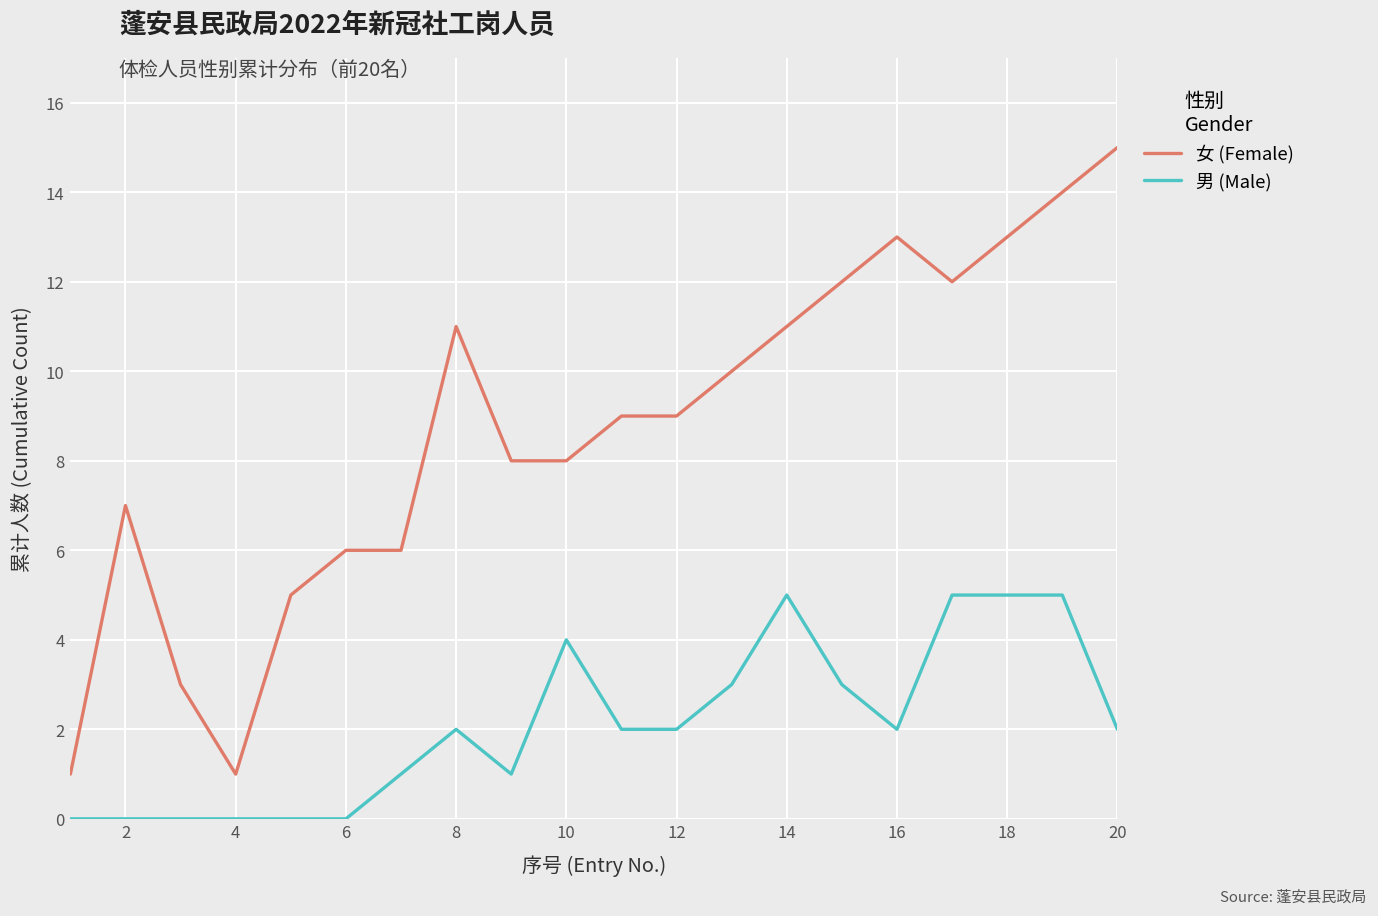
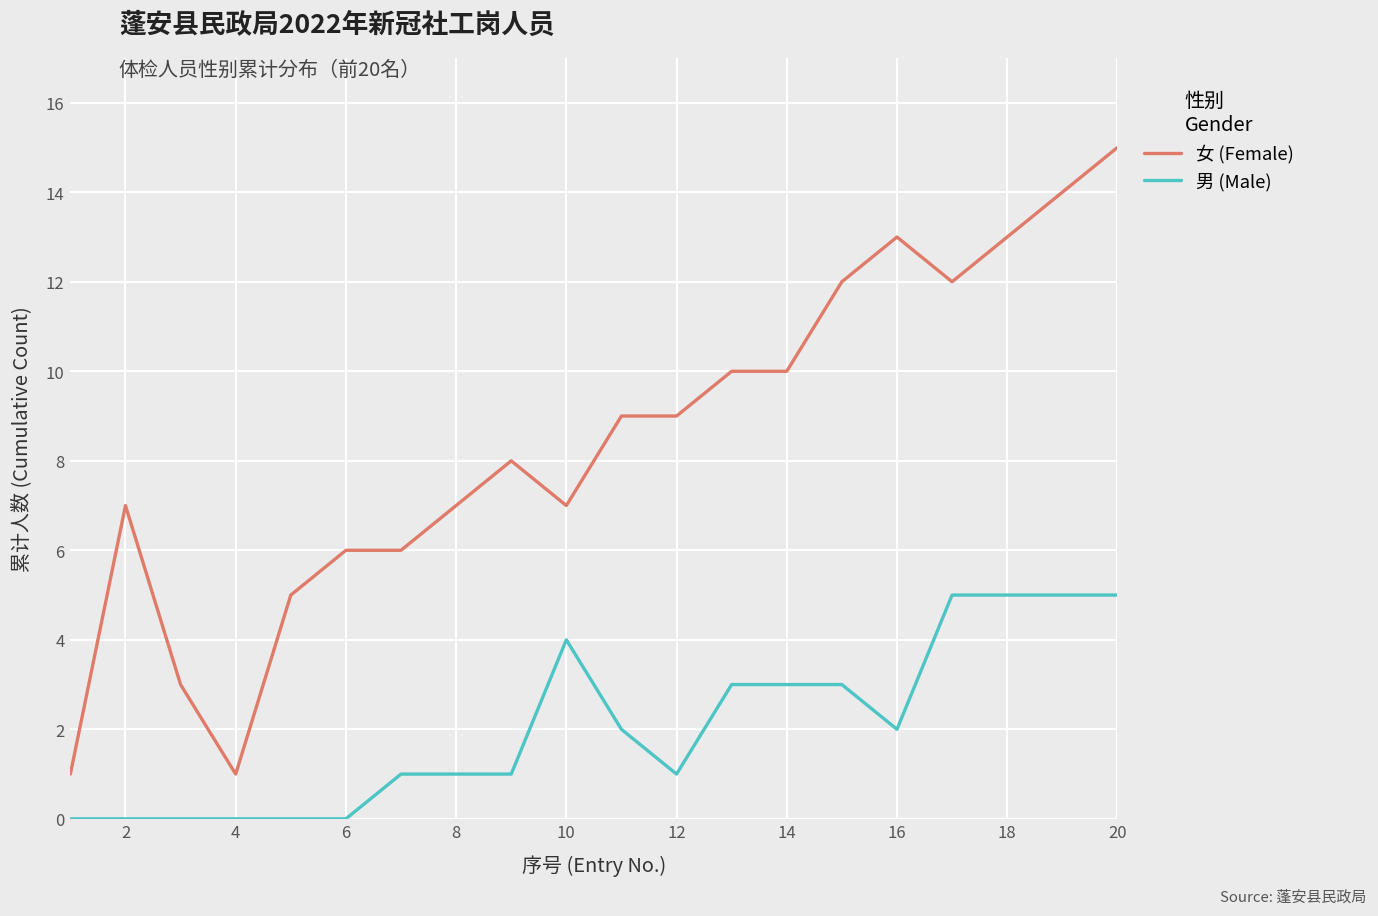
女 (Female), 8: 11 -> 7
男 (Male), 8: 2 -> 1
女 (Female), 10: 8 -> 7
男 (Male), 12: 2 -> 1
女 (Female), 14: 11 -> 10
男 (Male), 14: 5 -> 3
男 (Male), 20: 2 -> 5
